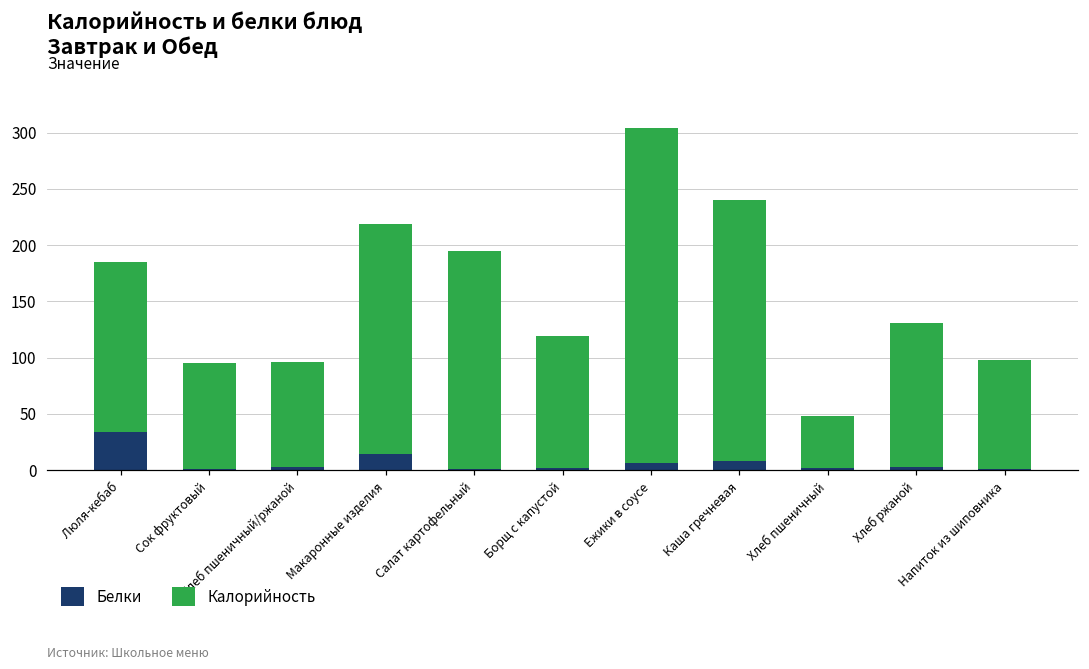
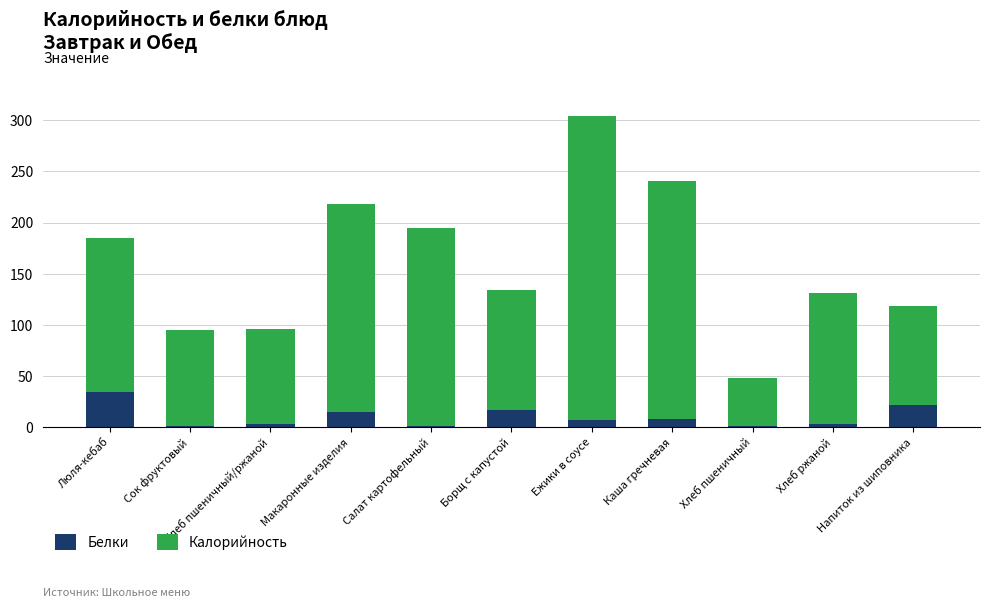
Белки, Борщ с капустой: 2 -> 17
Белки, Напиток из шиповника: 1 -> 21
